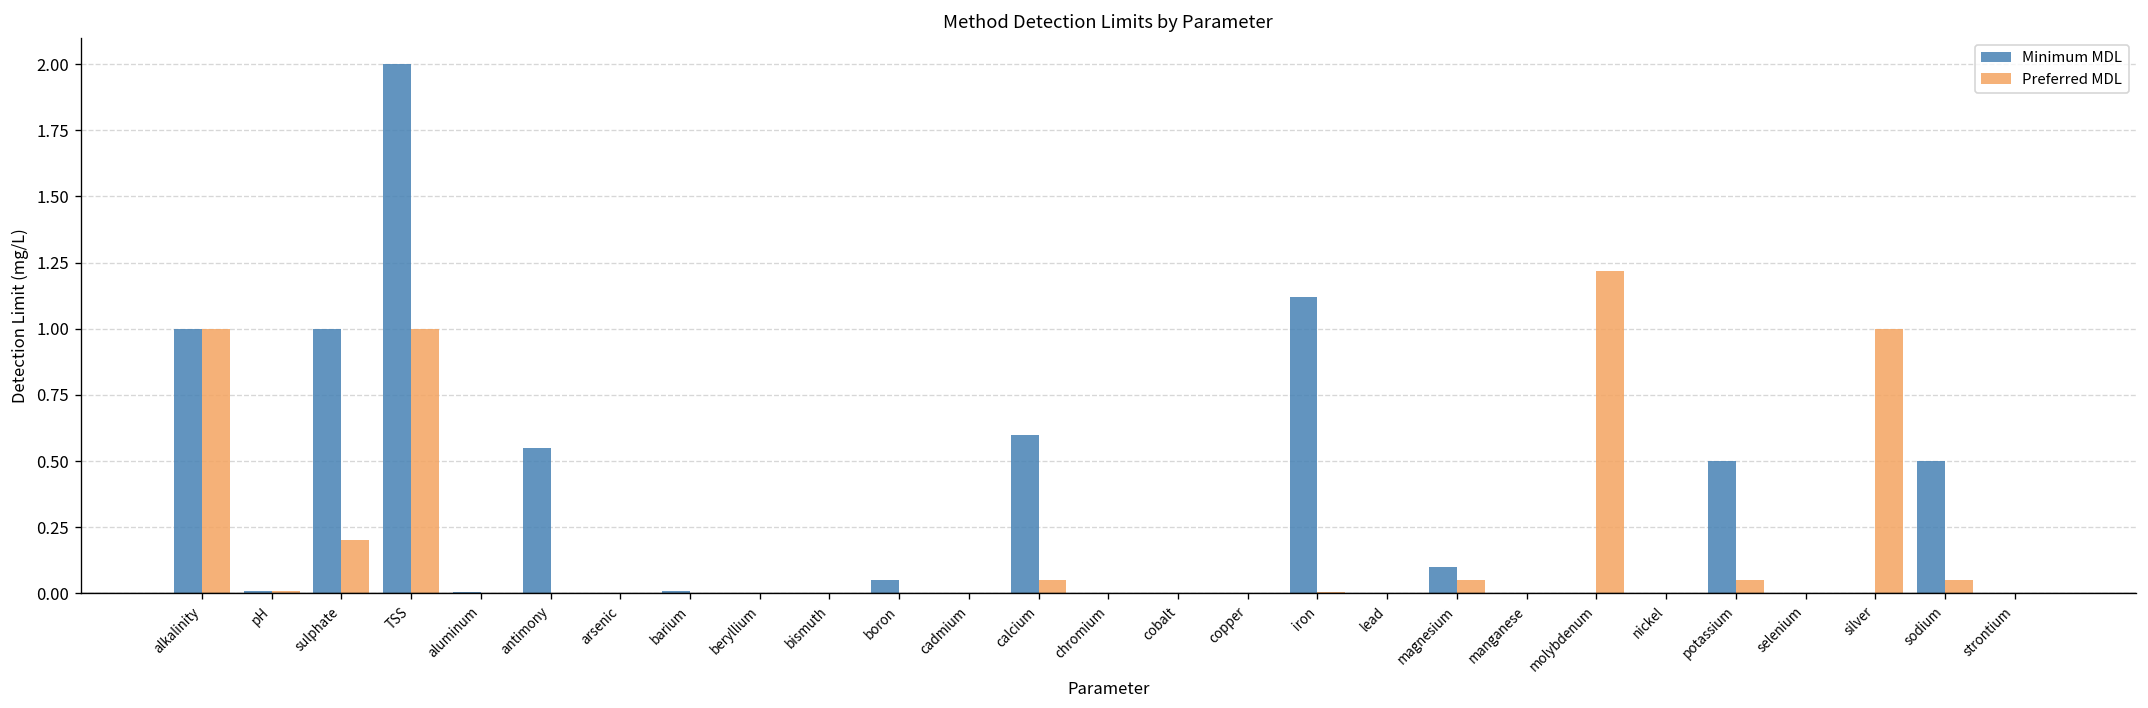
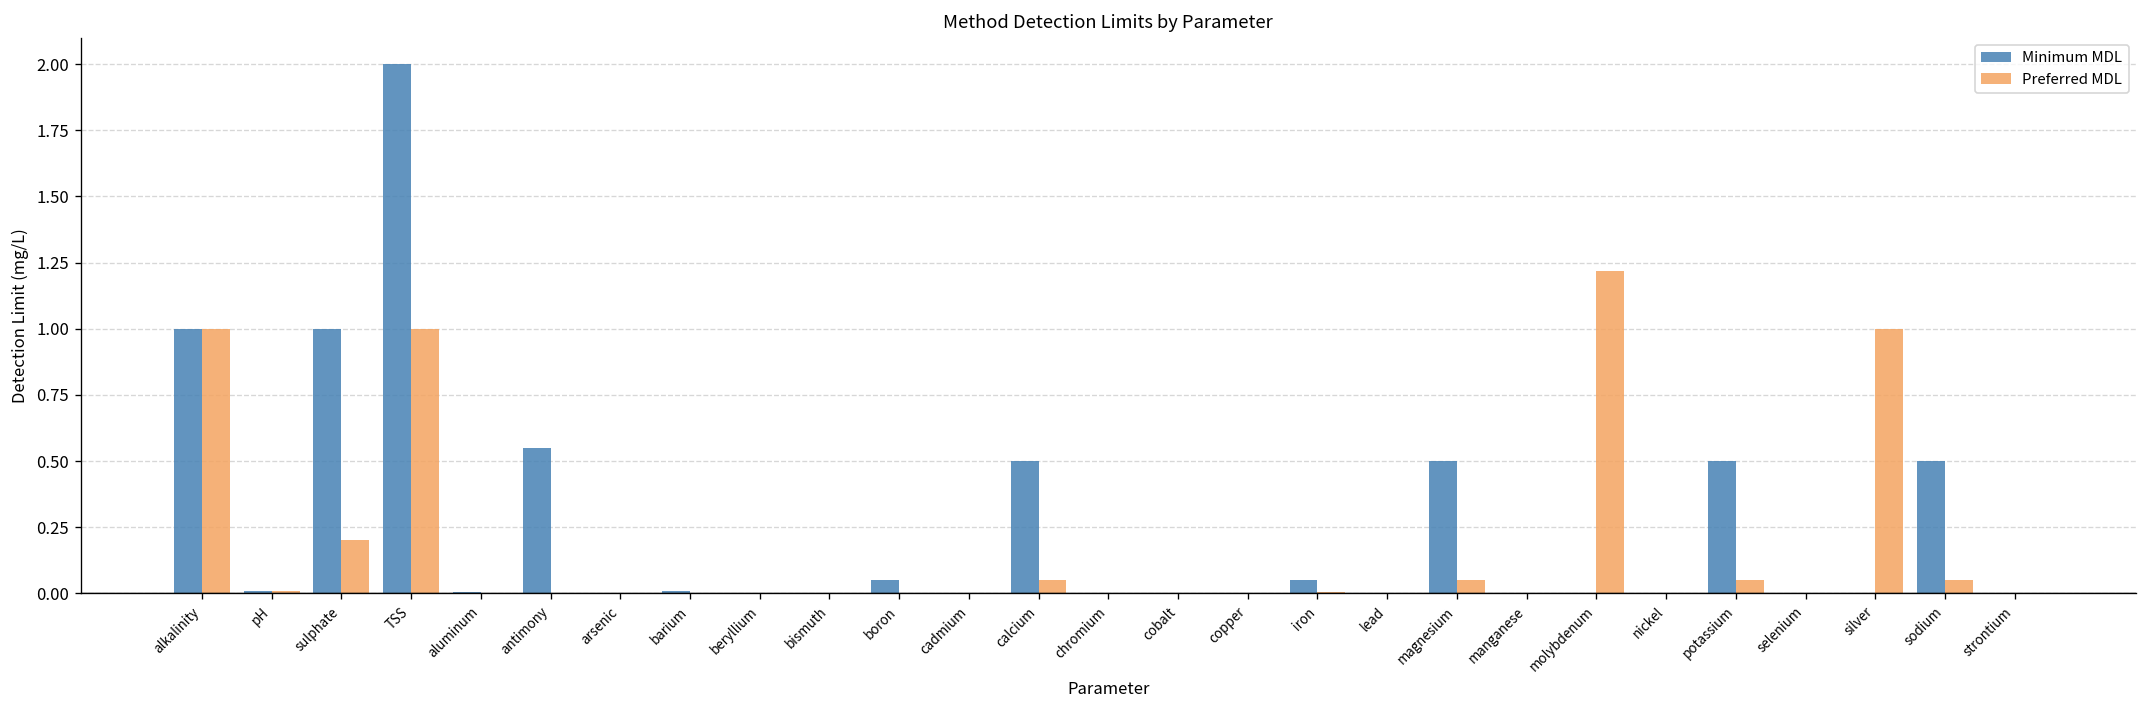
Minimum MDL, calcium: 0.6 -> 0.5
Minimum MDL, iron: 1.12 -> 0.05
Minimum MDL, magnesium: 0.1 -> 0.5
